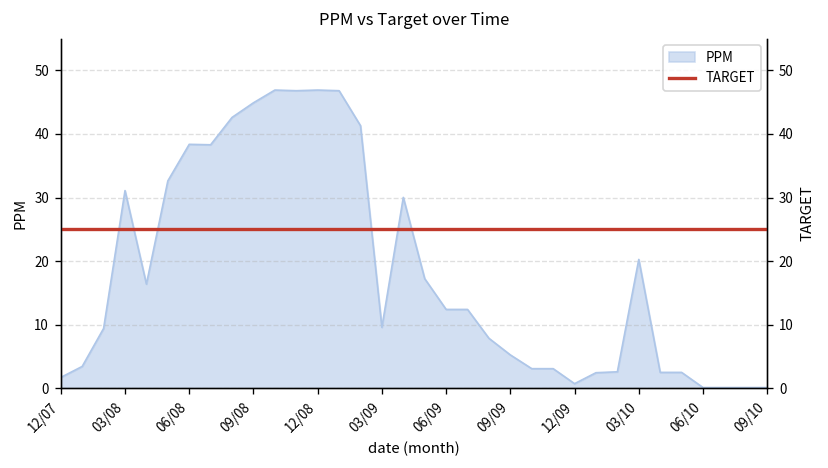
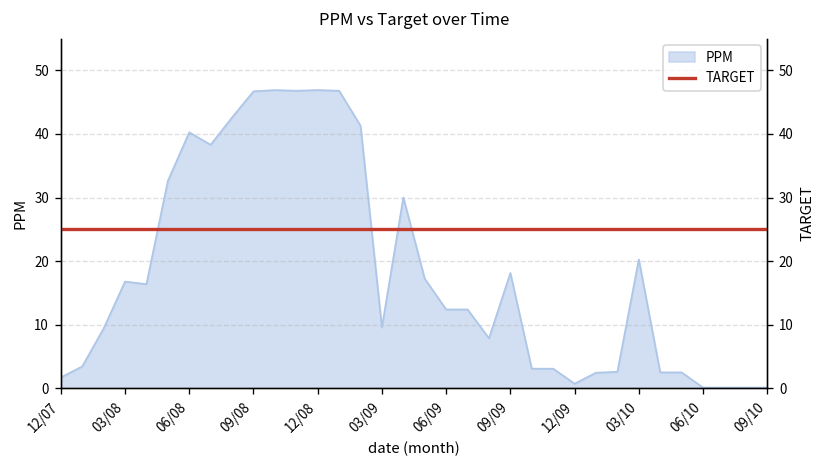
PPM, 03/08: 31 -> 17
PPM, 06/08: 38 -> 40
PPM, 09/08: 45 -> 47
PPM, 09/09: 5 -> 18
